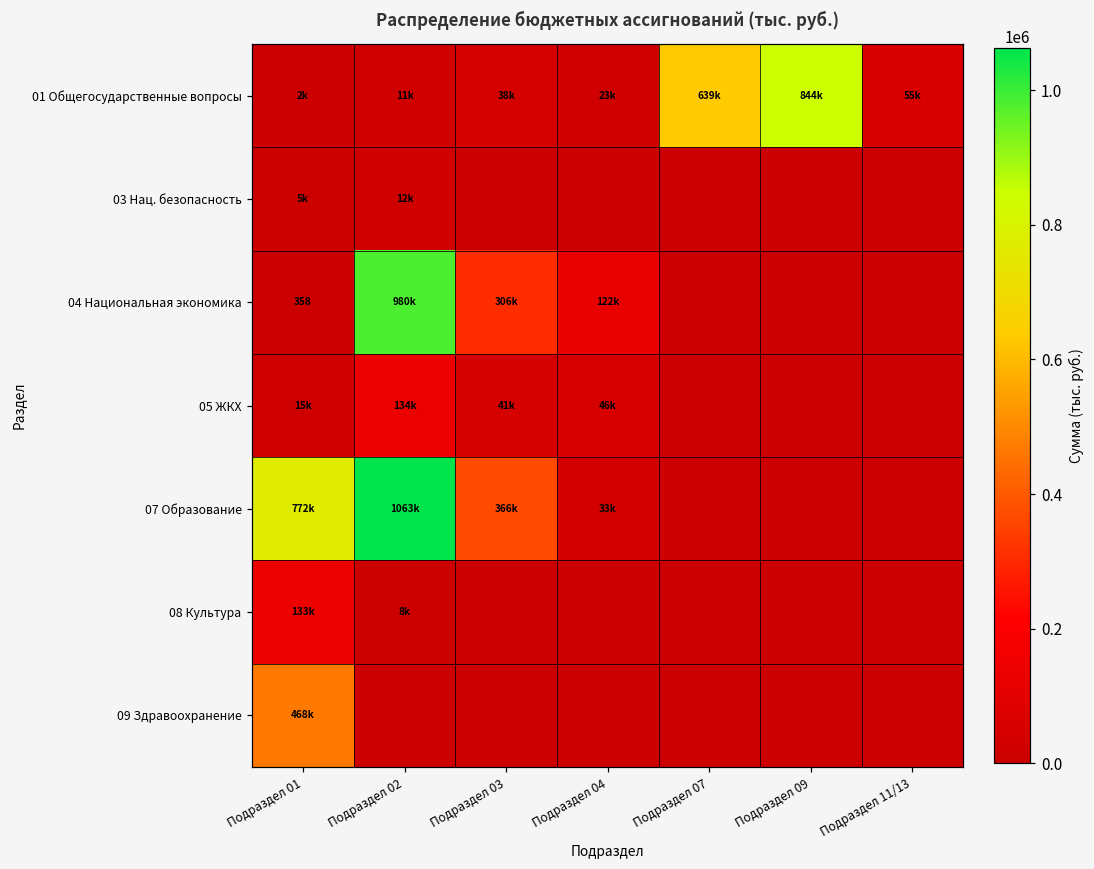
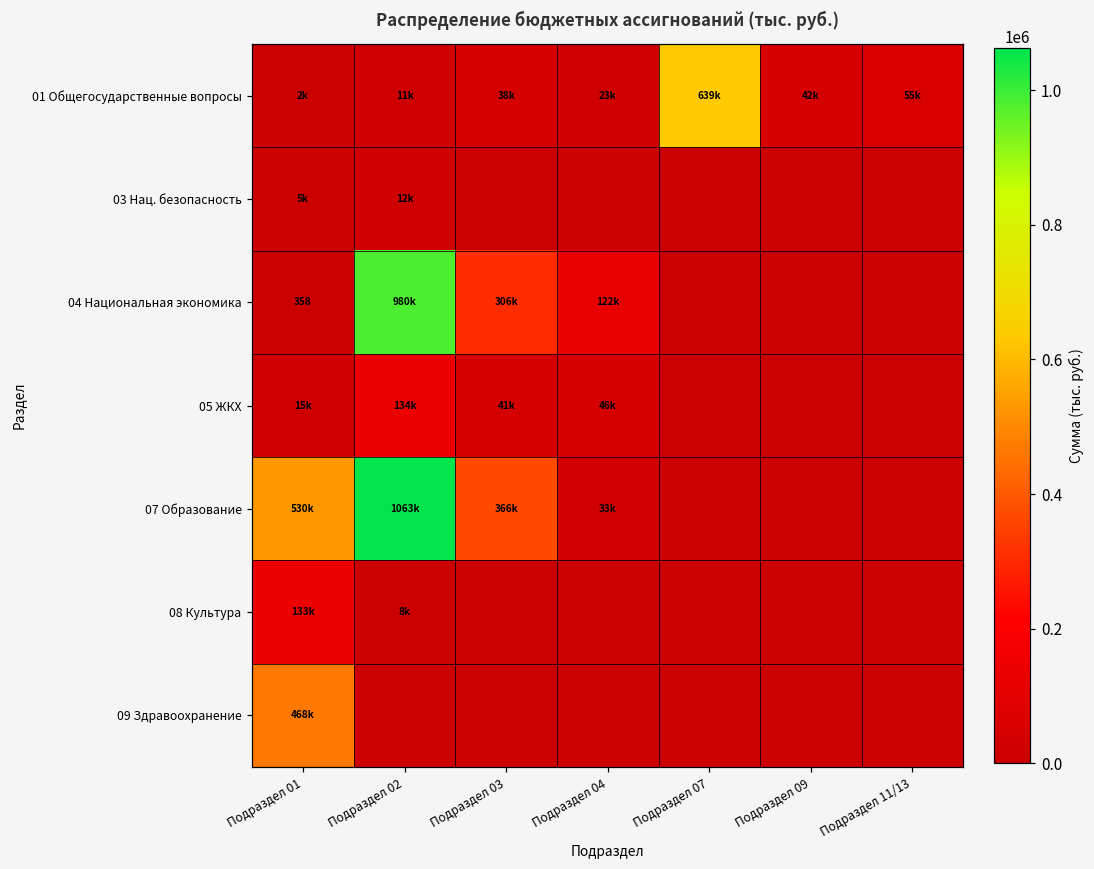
01 Общегосударственные вопросы, Подраздел 09: 844k -> 42k
07 Образование, Подраздел 01: 772k -> 530k
